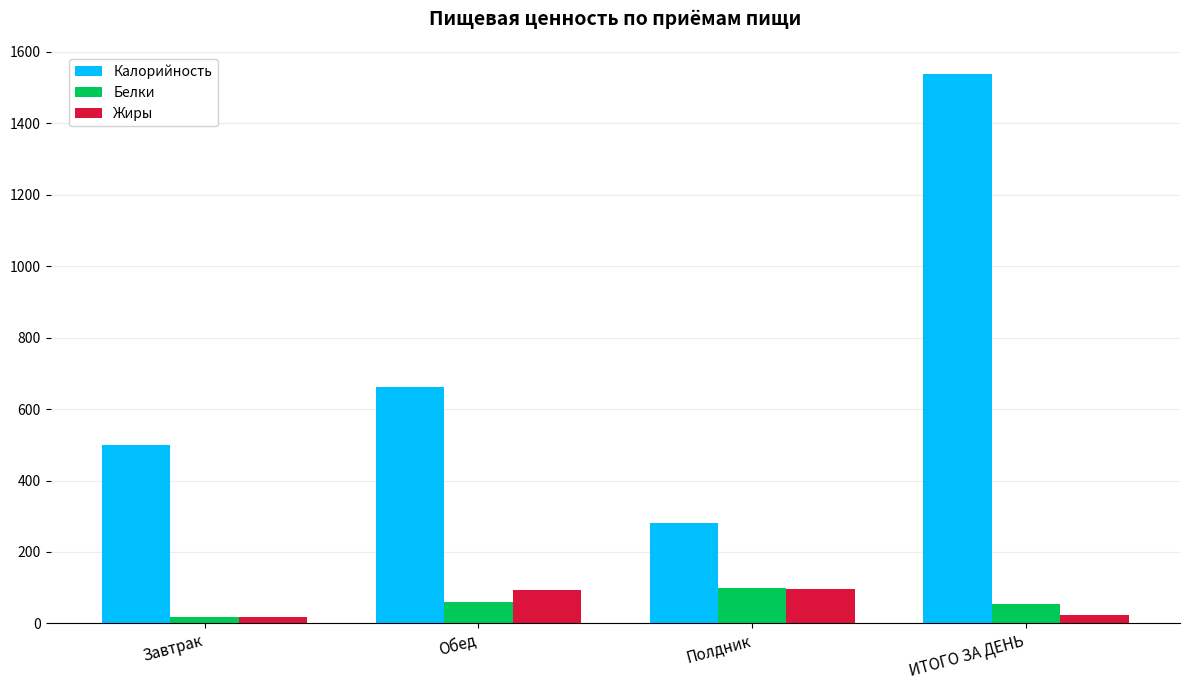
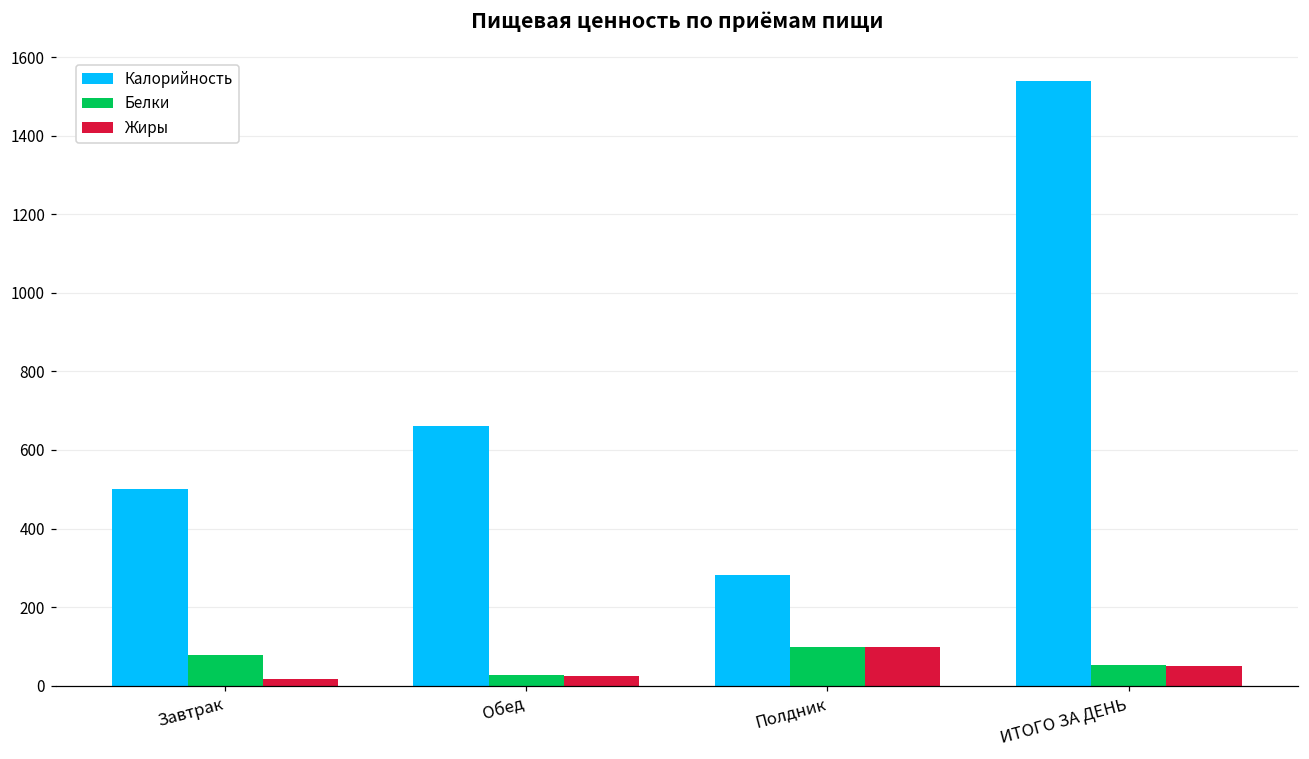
Белки, Завтрак: 20 -> 80
Белки, Обед: 60 -> 30
Жиры, Обед: 90 -> 20
Жиры, ИТОГО ЗА ДЕНЬ: 20 -> 50
